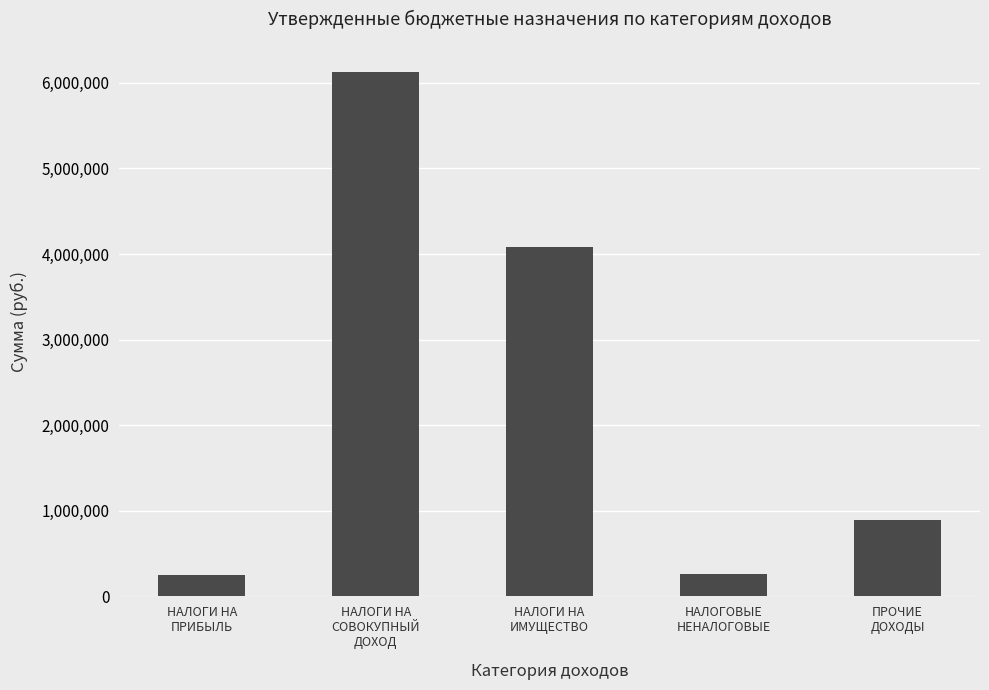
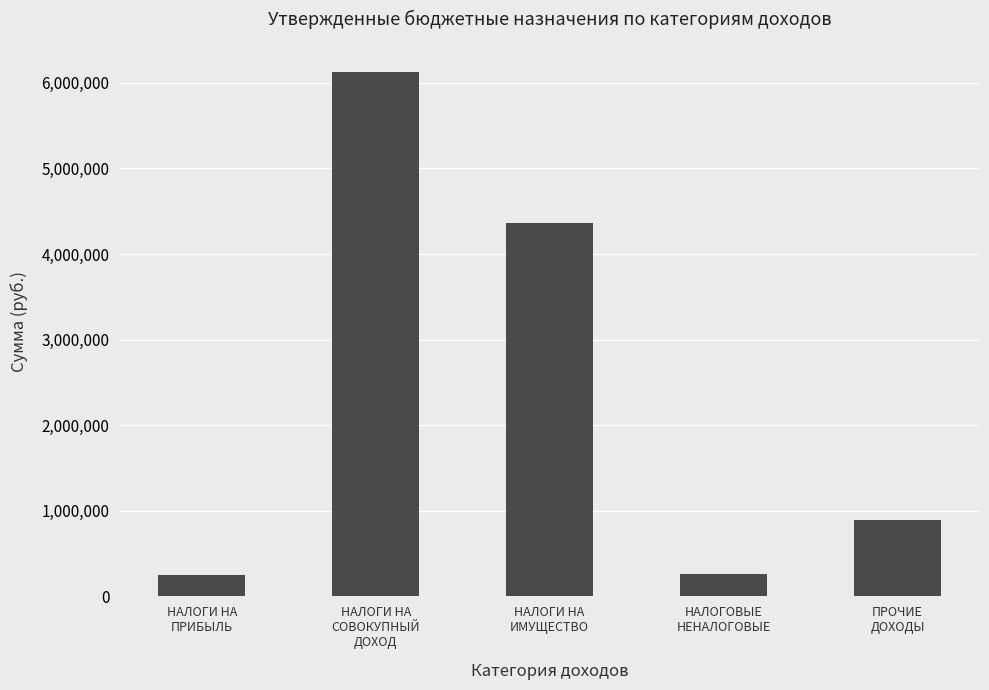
НАЛОГИ НА ИМУЩЕСТВО: 4,100,000 -> 4,400,000
